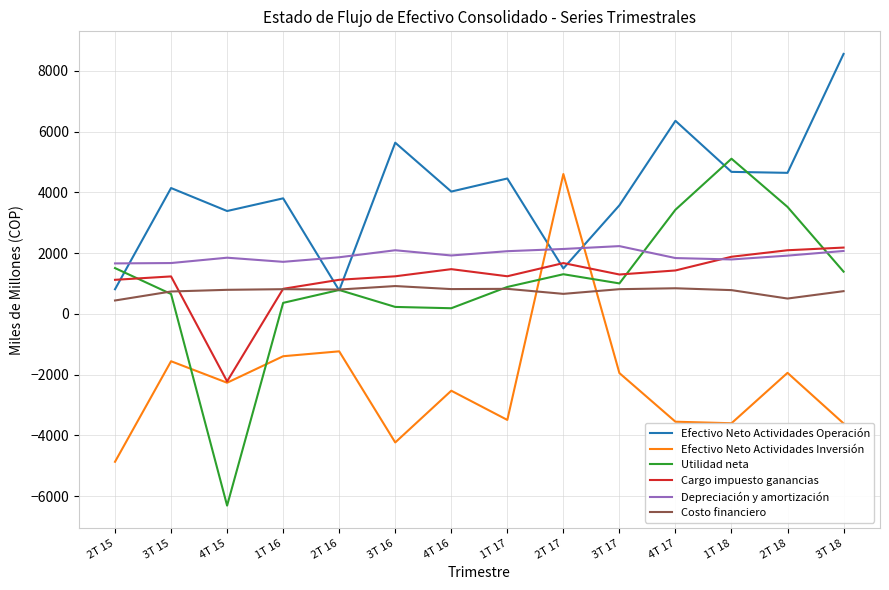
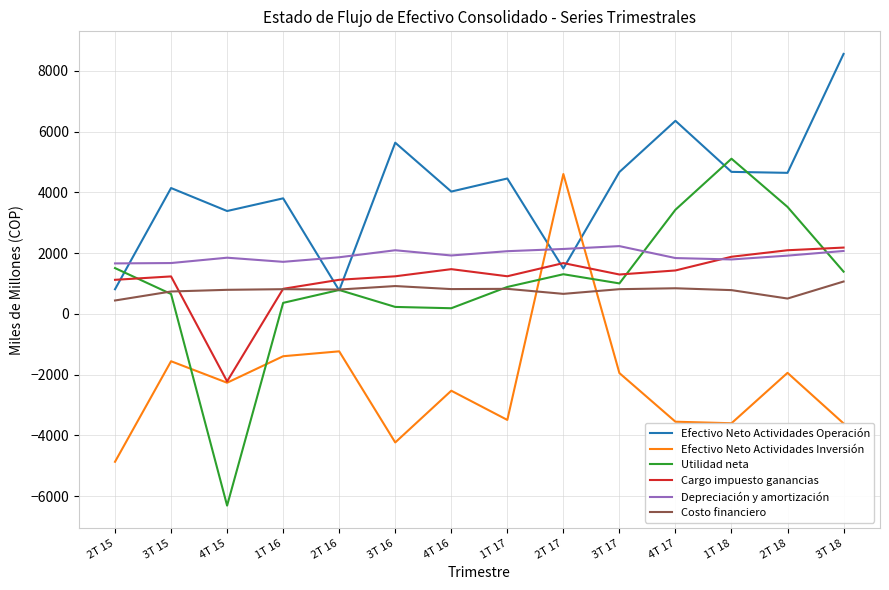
Efectivo Neto Actividades Operación, 3T 17: 3600 -> 4700
Costo financiero, 3T 18: 700 -> 1100
